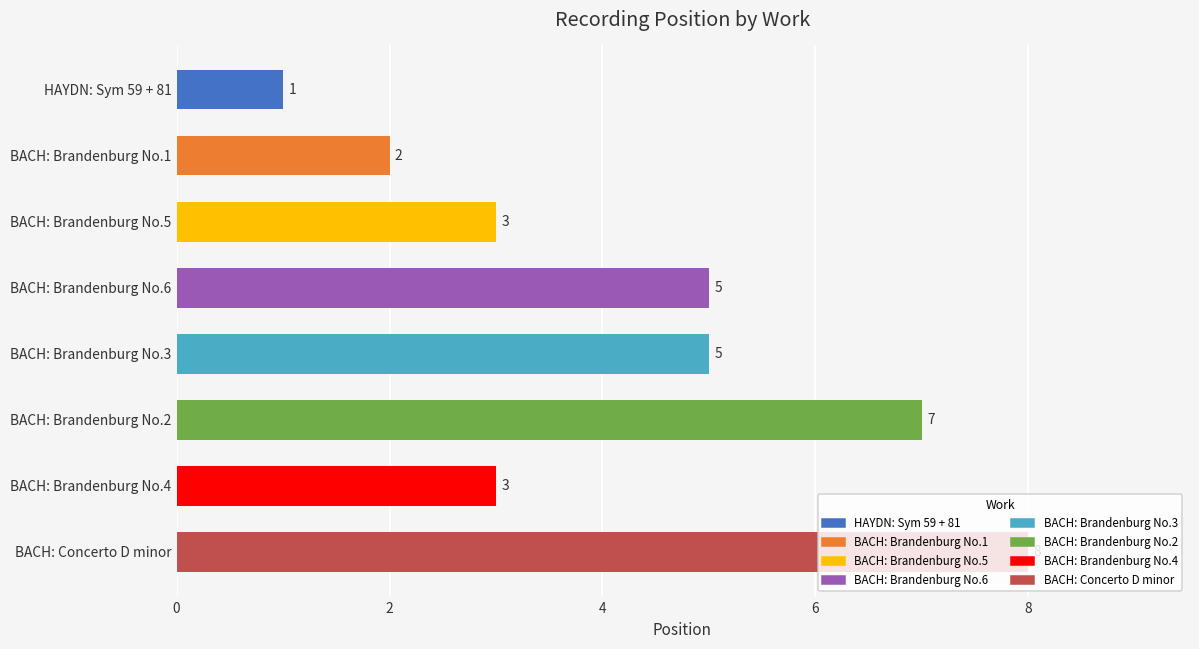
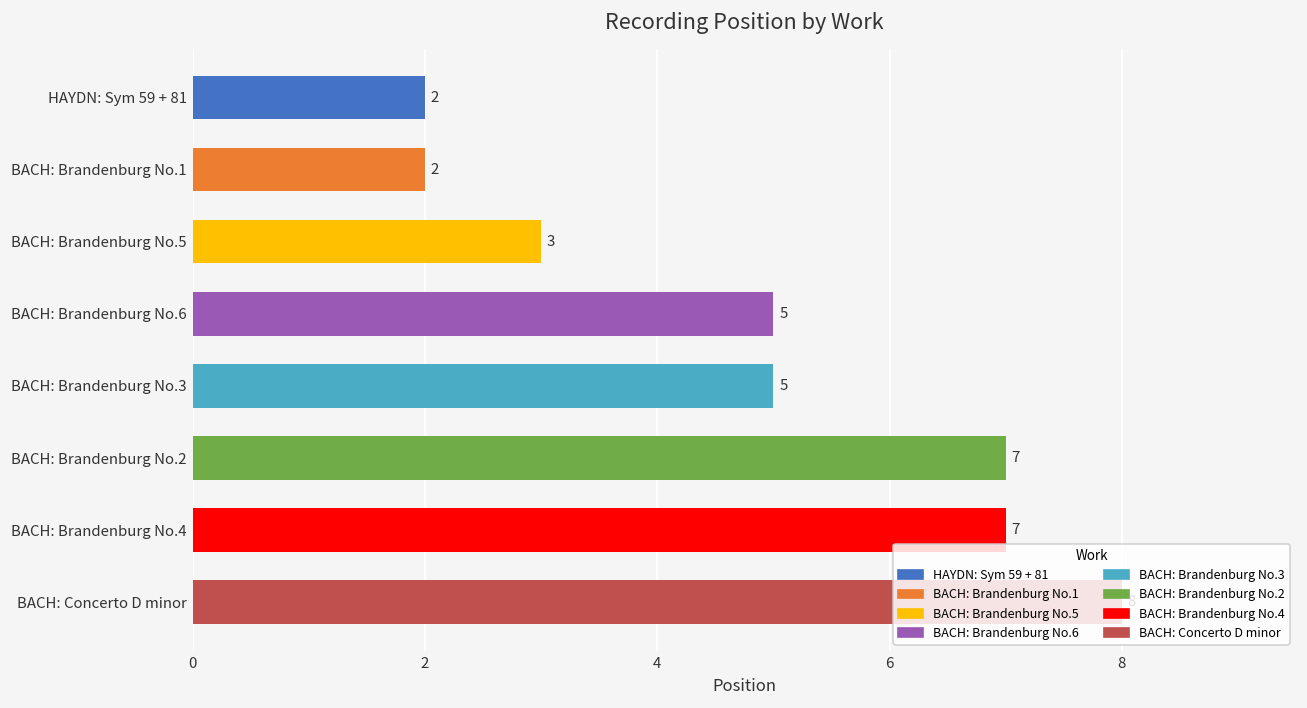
HAYDN: Sym 59 + 81: 1 -> 2
BACH: Brandenburg No.4: 3 -> 7
